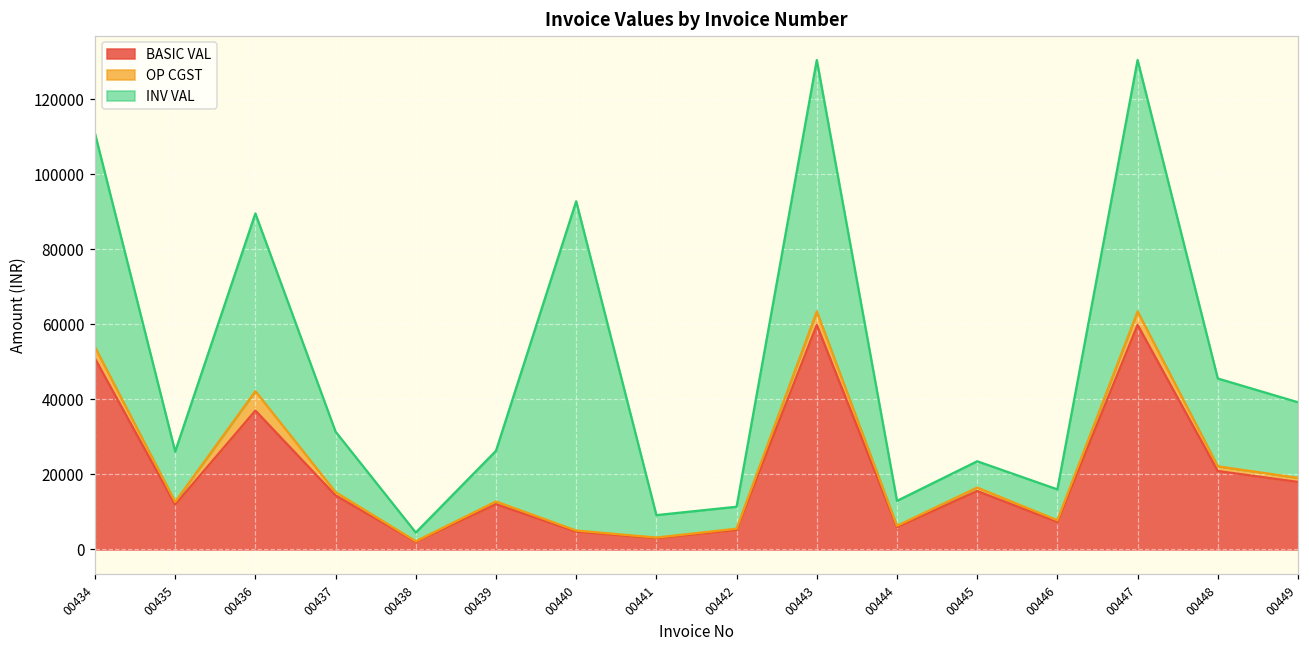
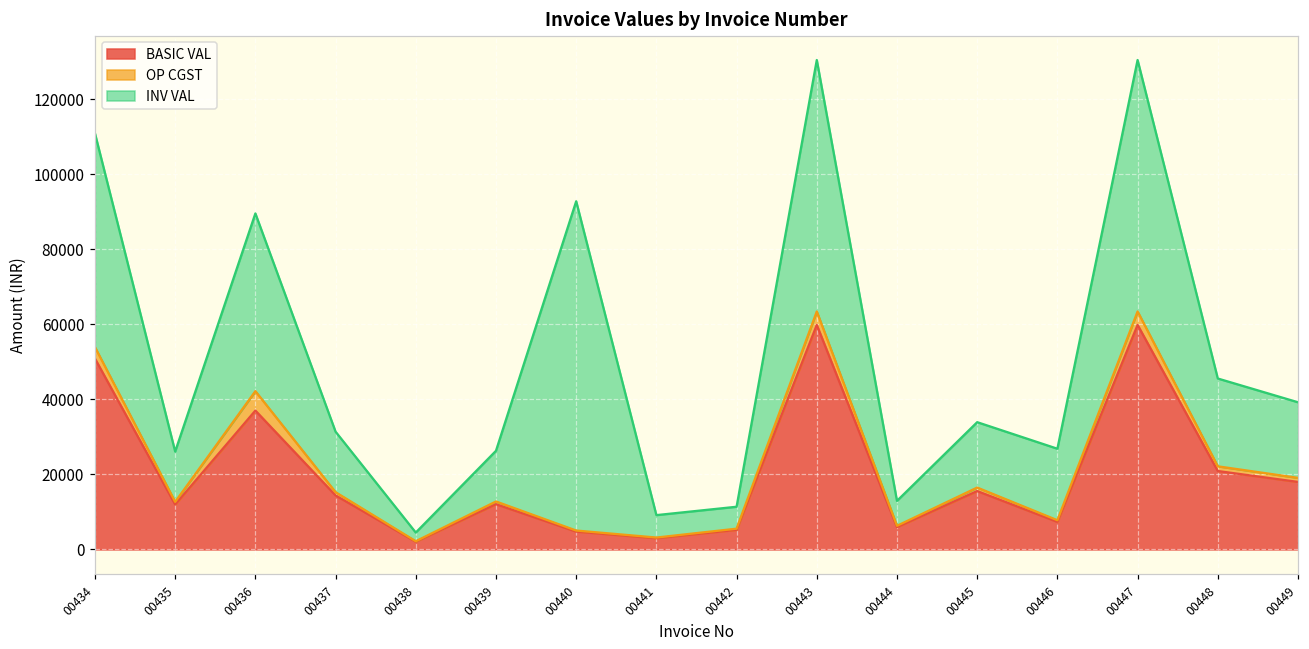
INV VAL, 00445: 7000 -> 17000
INV VAL, 00446: 8000 -> 19000
